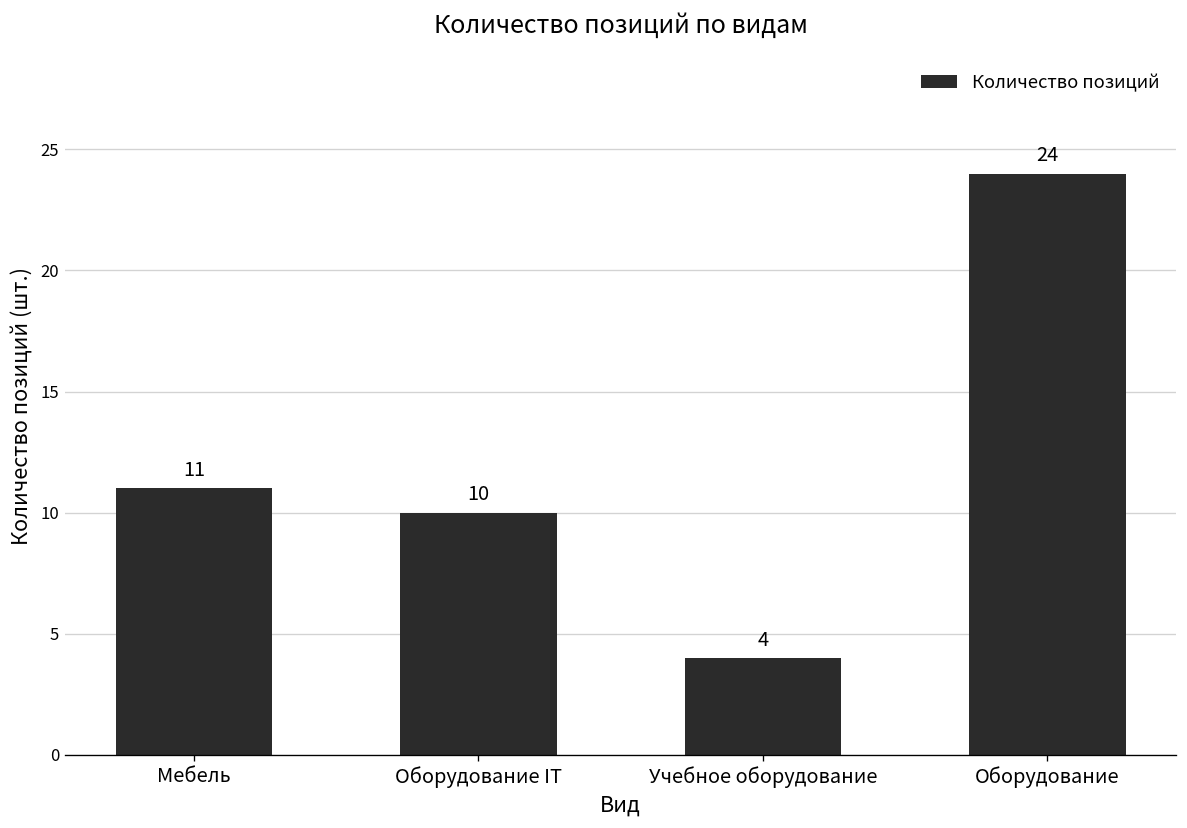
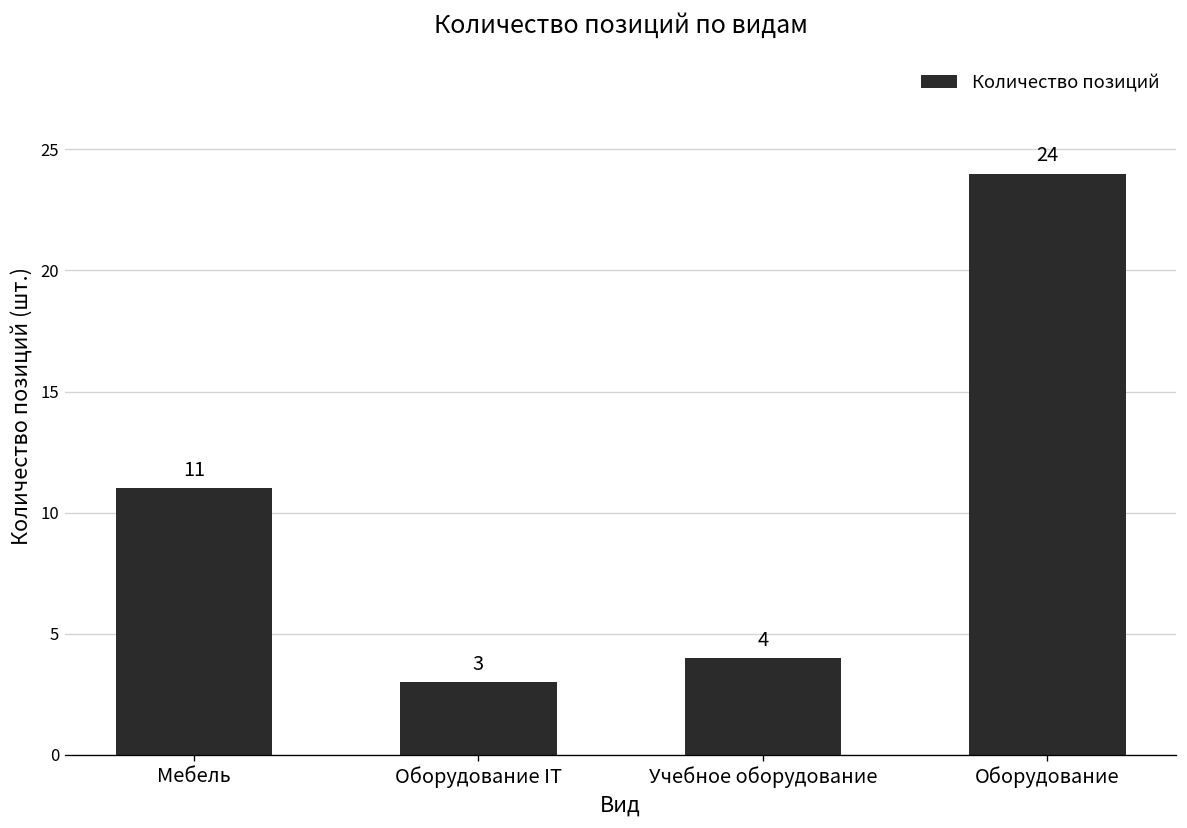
Оборудование IT: 10 -> 3
